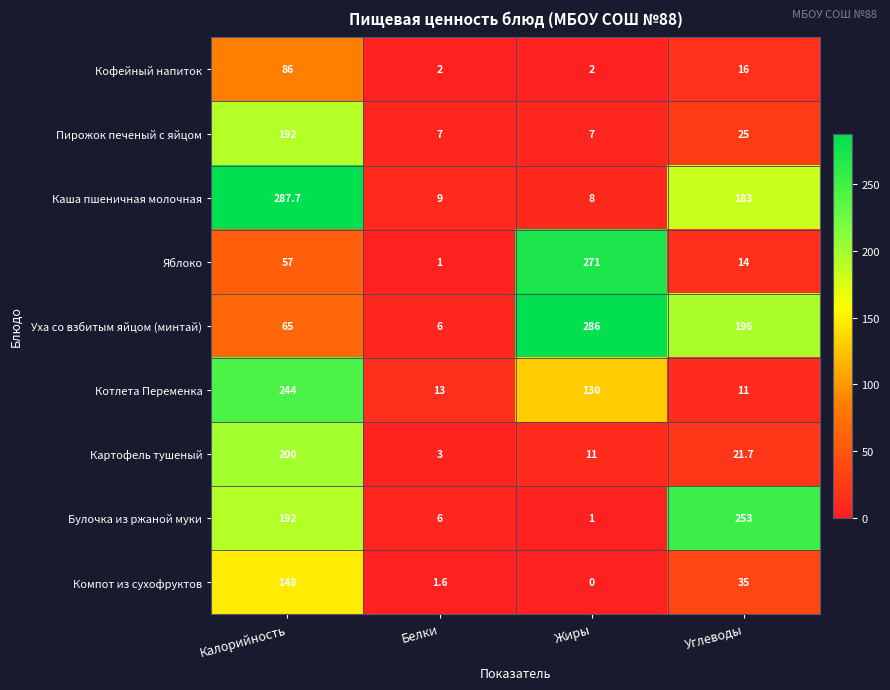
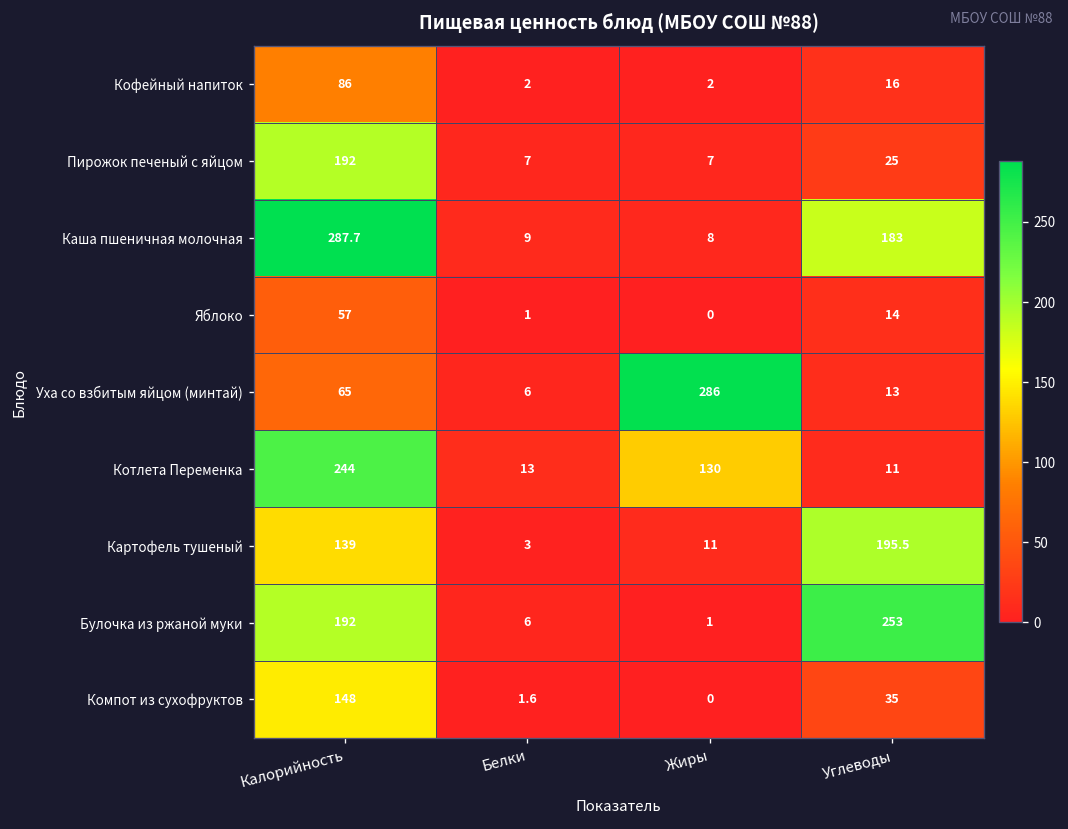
Яблоко, Жиры: 271 -> 0
Уха со взбитым яйцом (минтай), Углеводы: 196 -> 13
Картофель тушеный, Калорийность: 200 -> 139
Картофель тушеный, Углеводы: 21.7 -> 195.5
